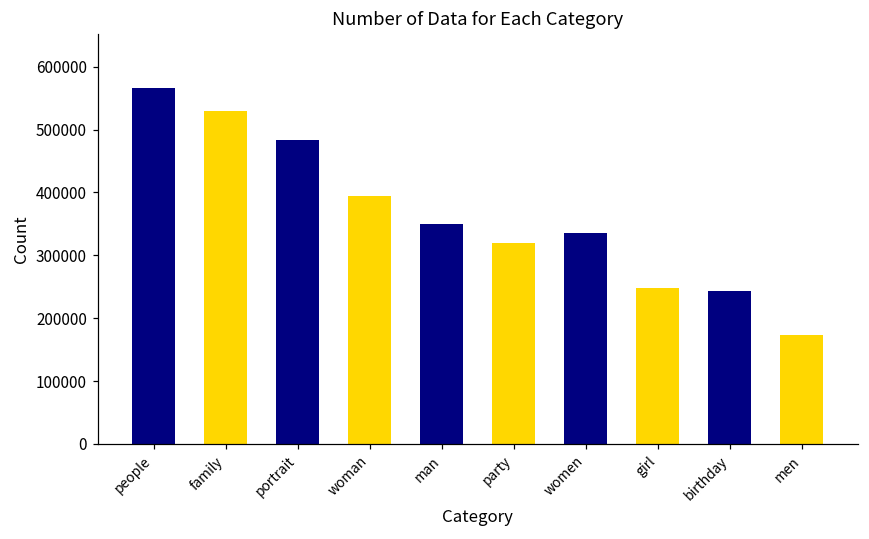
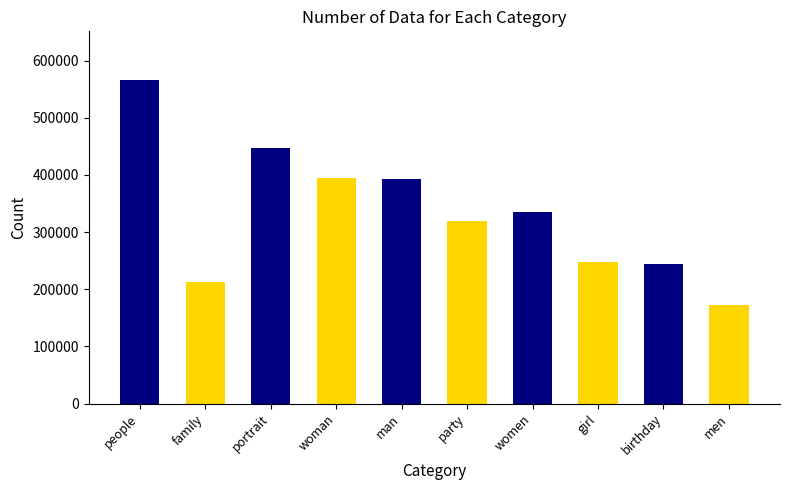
family: 530000 -> 210000
portrait: 480000 -> 450000
man: 350000 -> 390000
